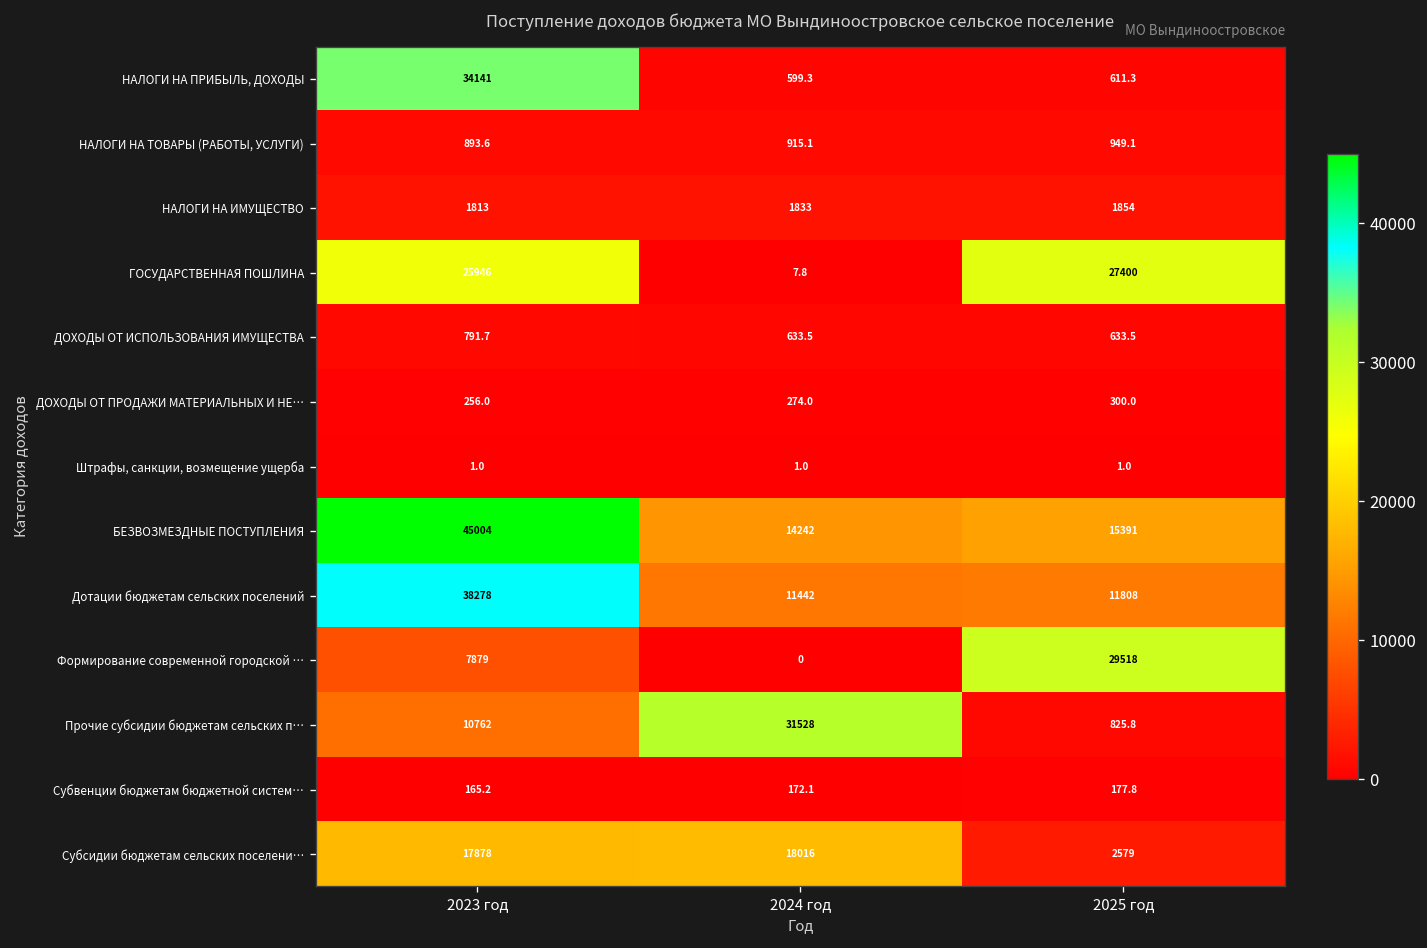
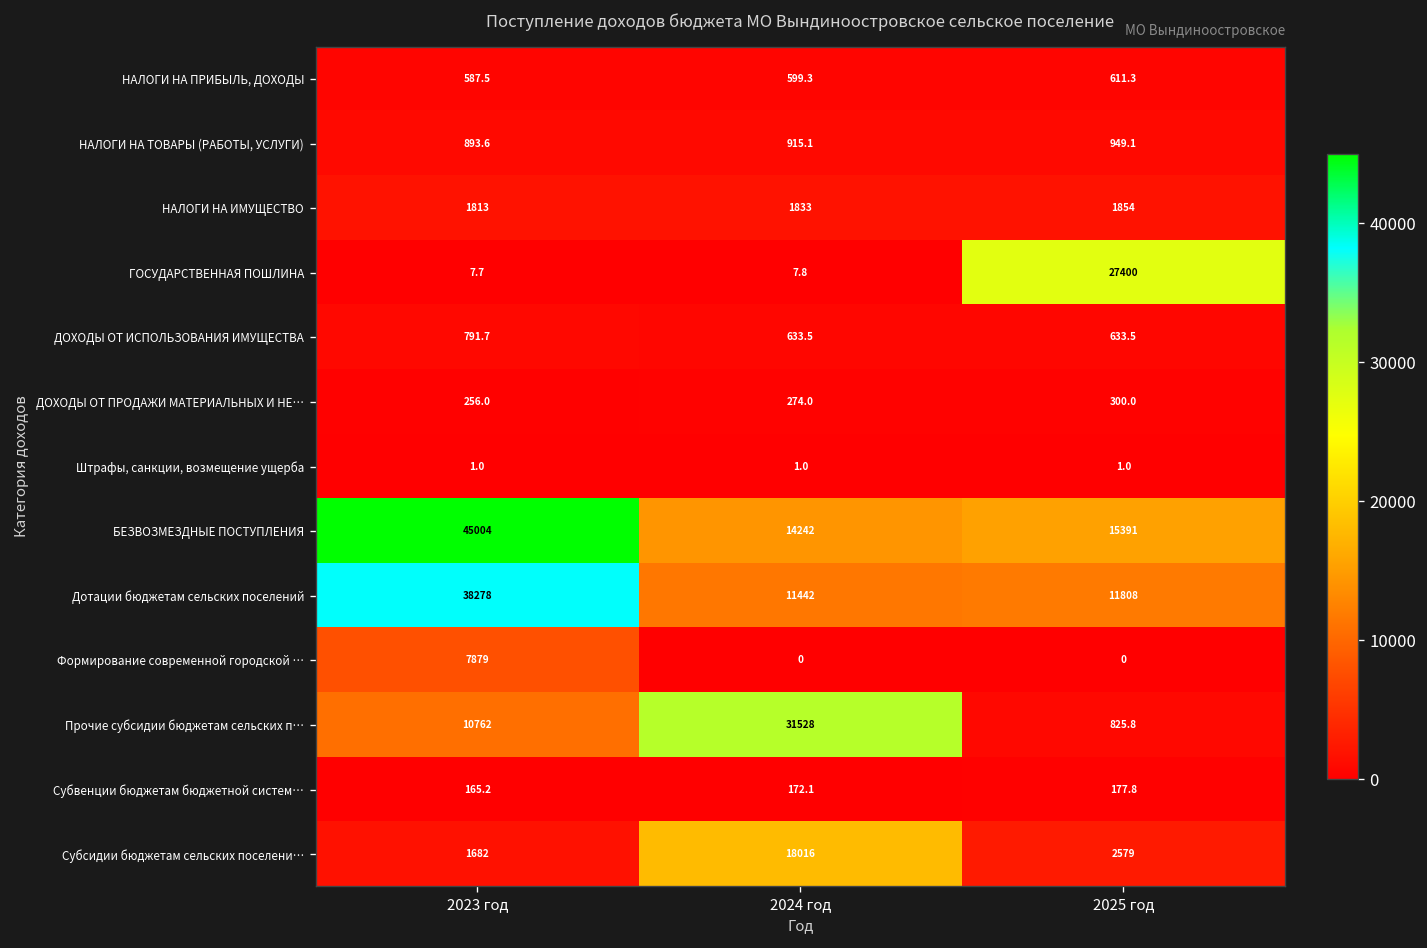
НАЛОГИ НА ПРИБЫЛЬ, ДОХОДЫ, 2023 год: 34141 -> 587.5
ГОСУДАРСТВЕННАЯ ПОШЛИНА, 2023 год: 25946 -> 7.7
Формирование современной городской …, 2025 год: 29518 -> 0
Субсидии бюджетам сельских поселени…, 2023 год: 17878 -> 1682
